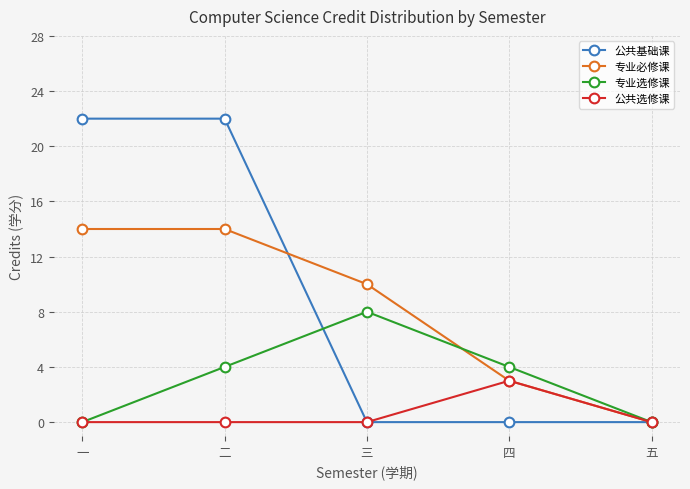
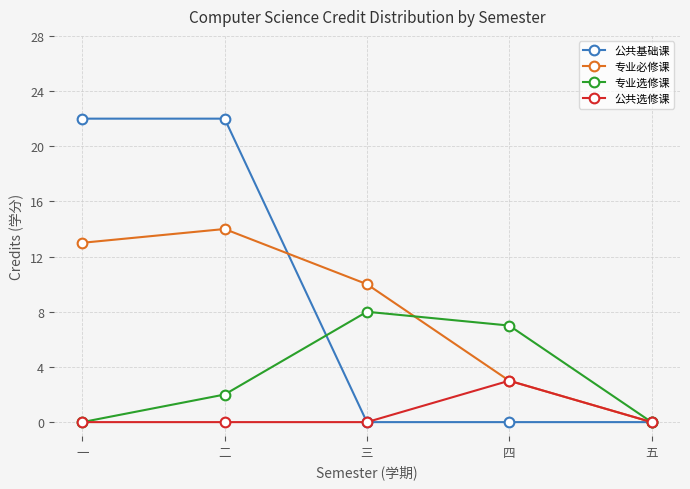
专业必修课, 一: 14 -> 13
专业选修课, 二: 4 -> 2
专业选修课, 四: 4 -> 7
